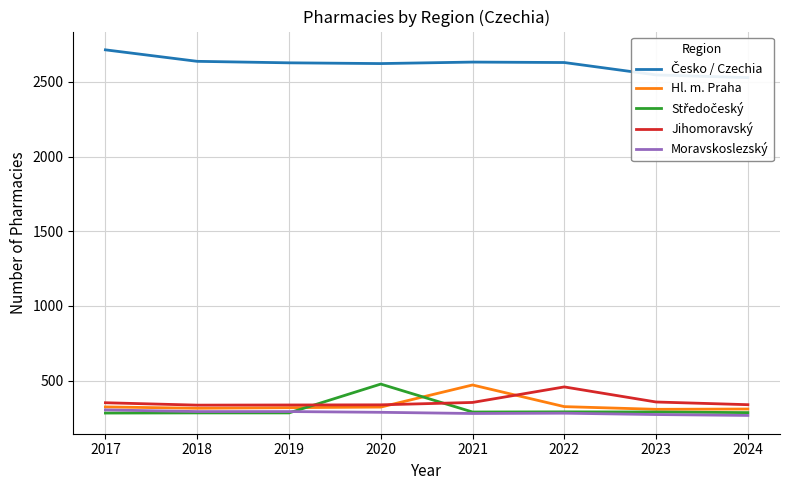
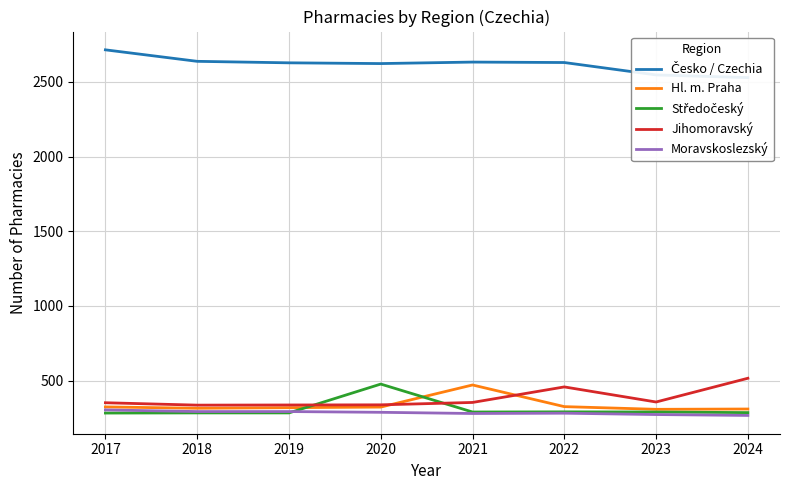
Jihomoravský, 2024: 340 -> 520
